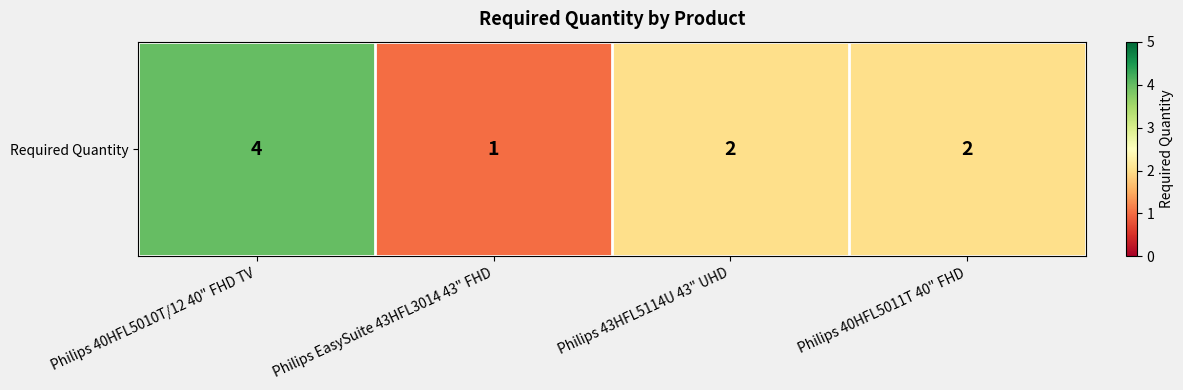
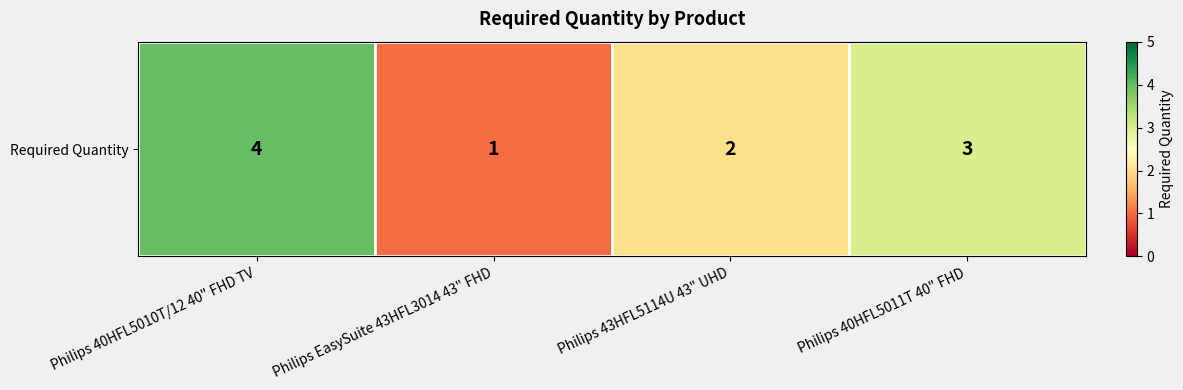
Required Quantity, Philips 40HFL5011T 40" FHD: 2 -> 3
